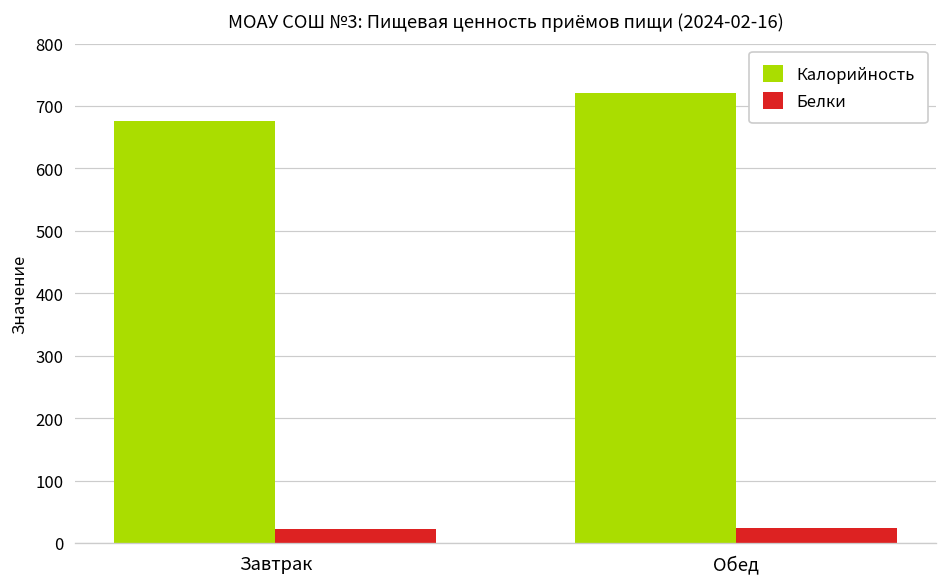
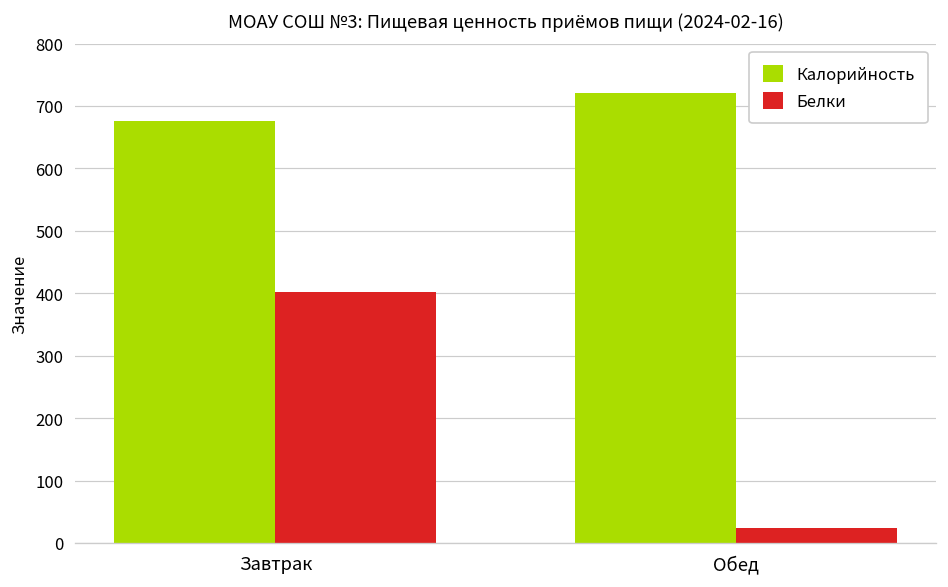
Белки, Завтрак: 20 -> 400
